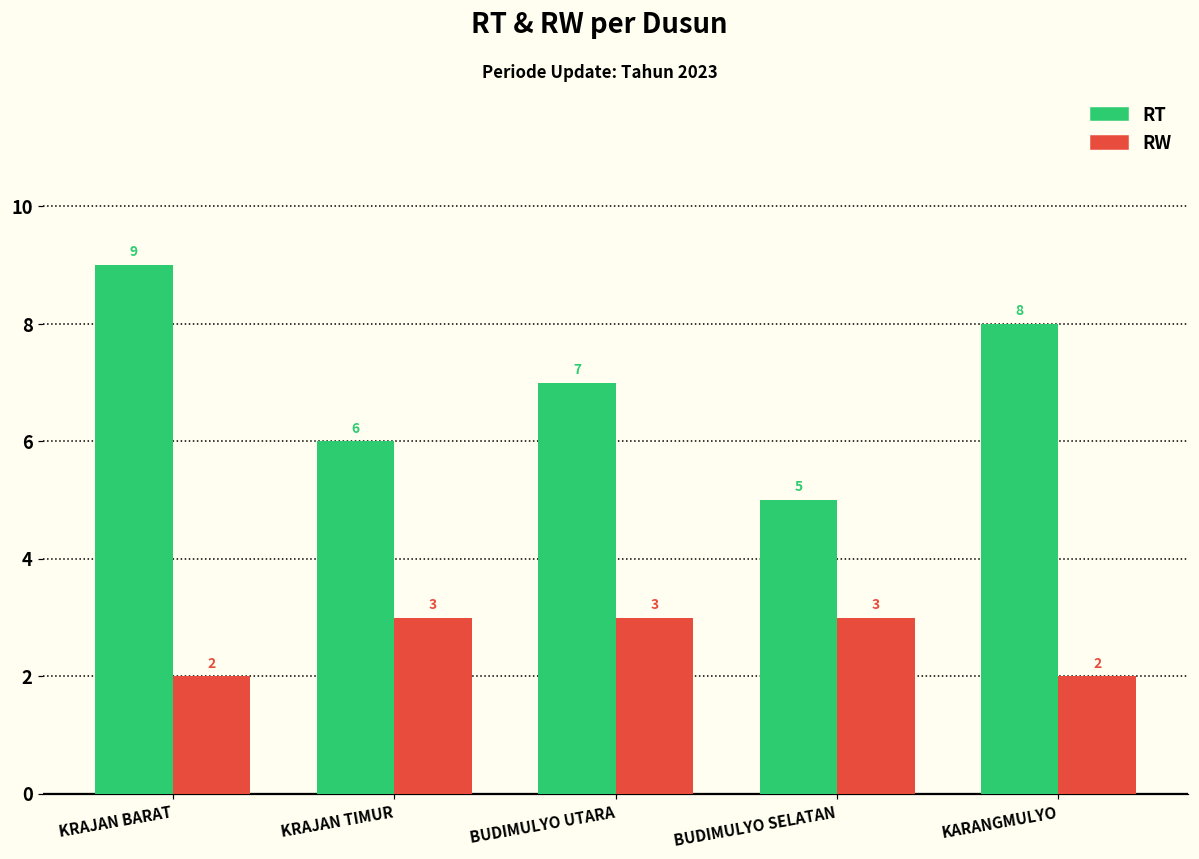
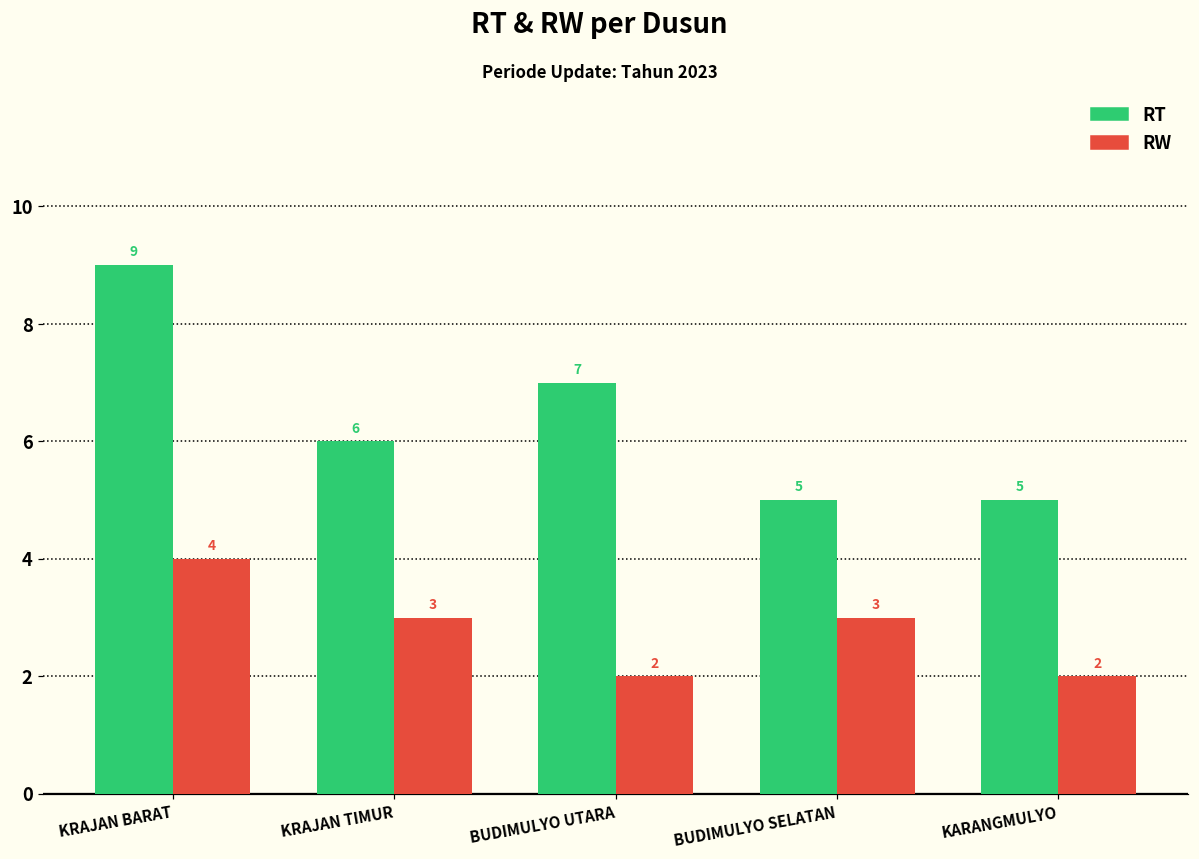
RW, KRAJAN BARAT: 2 -> 4
RW, BUDIMULYO UTARA: 3 -> 2
RT, KARANGMULYO: 8 -> 5
